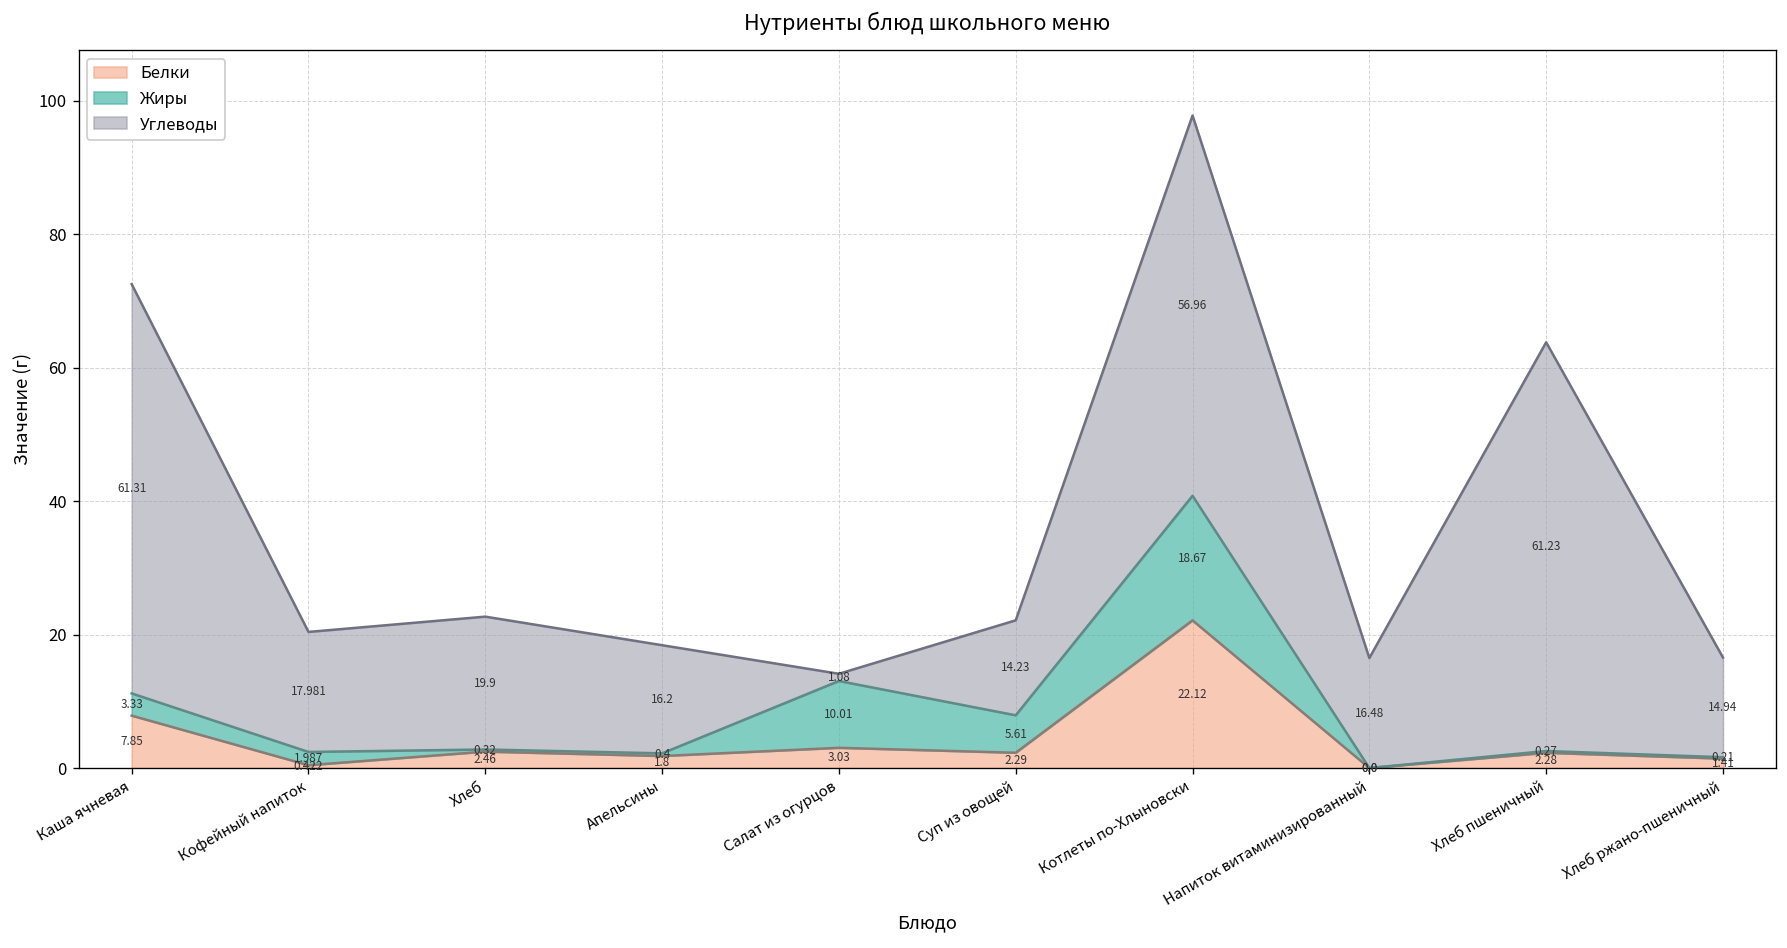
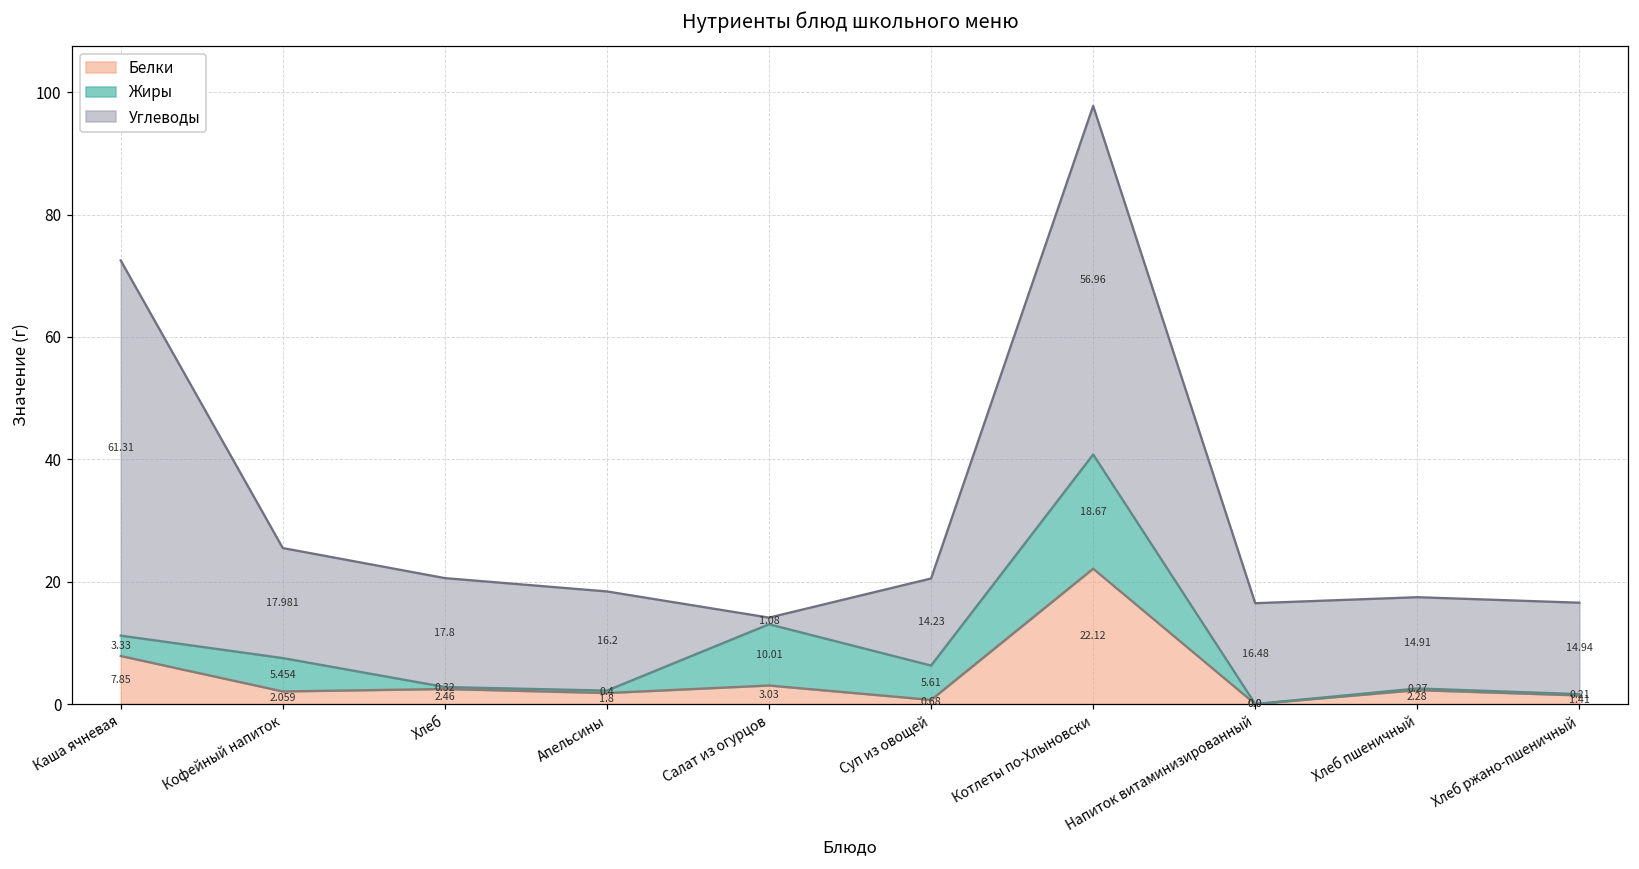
Белки, Кофейный напиток: 0.422 -> 2.059
Жиры, Кофейный напиток: 1.987 -> 5.454
Углеводы, Хлеб: 19.9 -> 17.8
Белки, Суп из овощей: 2.29 -> 0.68
Углеводы, Хлеб пшеничный: 61.23 -> 14.91
